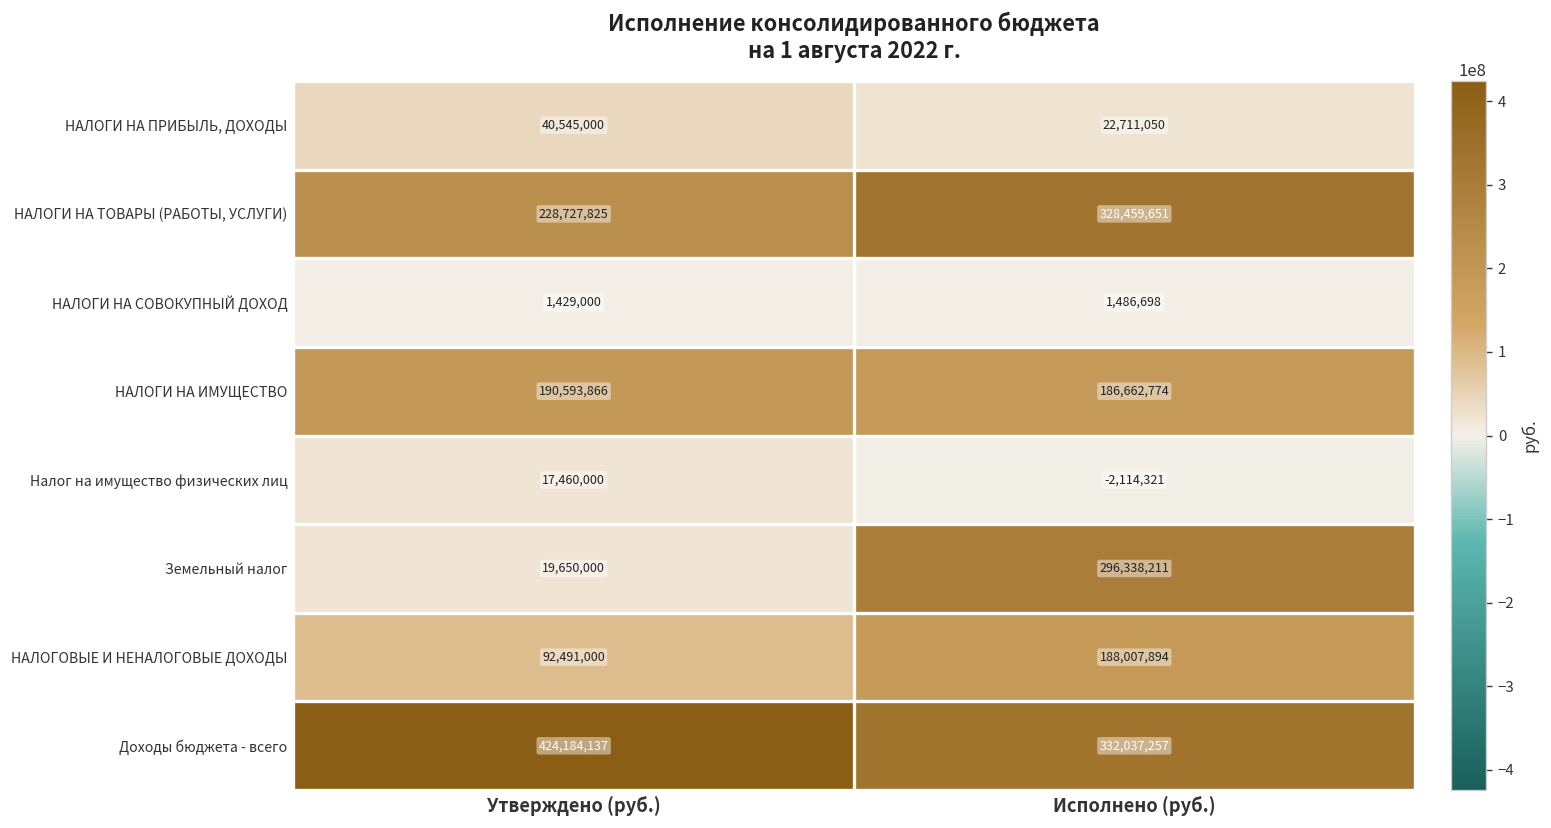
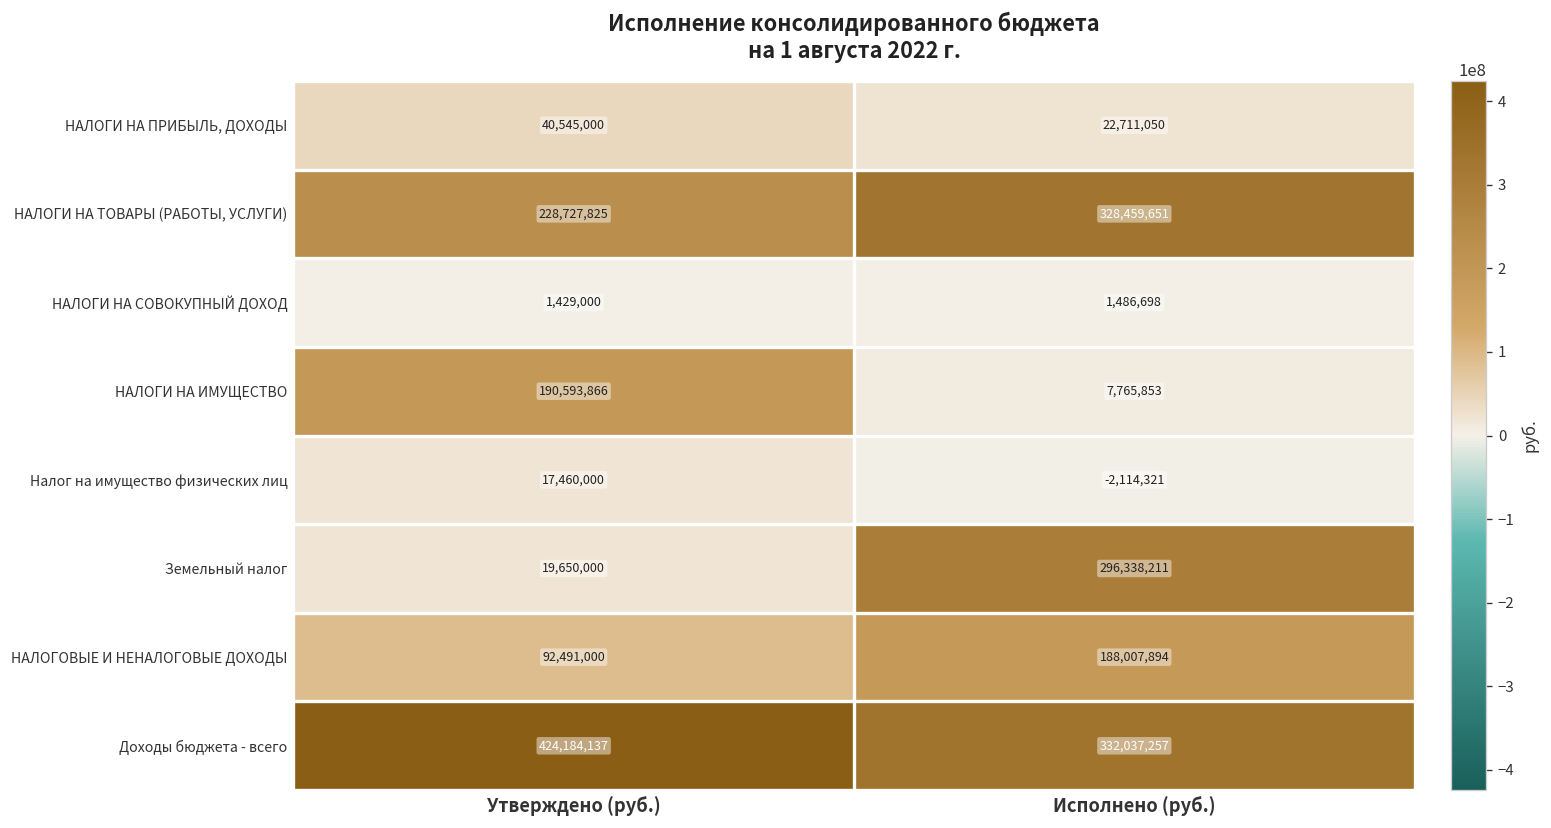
НАЛОГИ НА ИМУЩЕСТВО, Исполнено (руб.): 186,662,774 -> 7,765,853
